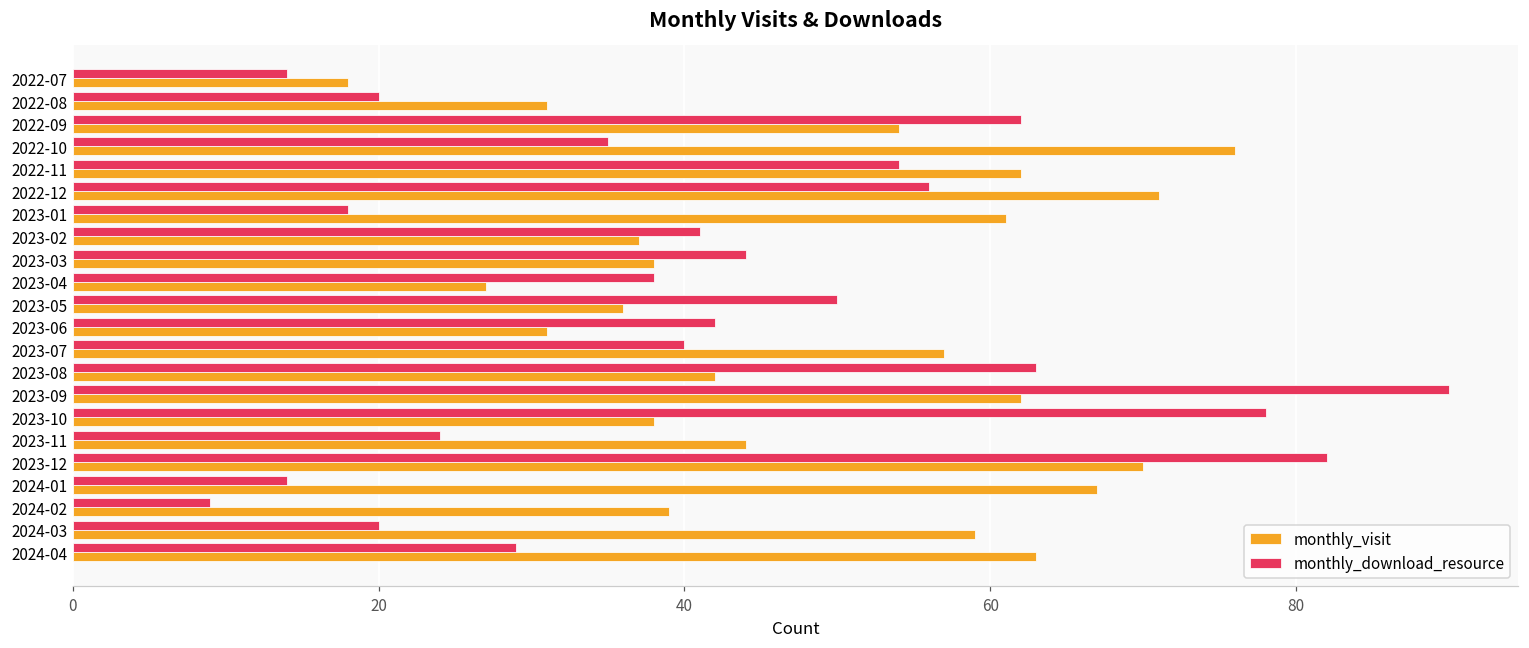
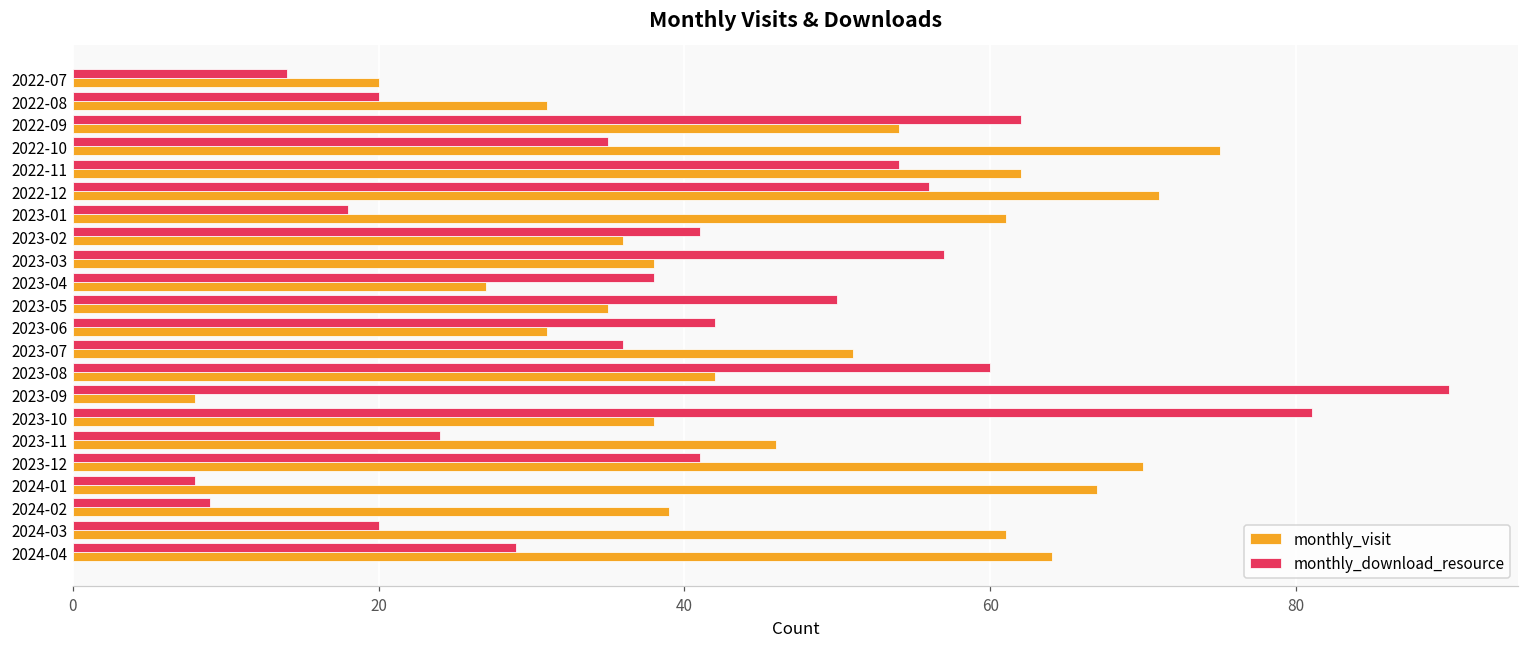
monthly_visit, 2022-07: 18 -> 20
monthly_visit, 2022-10: 76 -> 75
monthly_visit, 2023-02: 37 -> 36
monthly_download_resource, 2023-03: 44 -> 57
monthly_visit, 2023-05: 36 -> 35
monthly_download_resource, 2023-07: 40 -> 36
monthly_visit, 2023-07: 57 -> 51
monthly_download_resource, 2023-08: 63 -> 60
monthly_visit, 2023-09: 62 -> 8
monthly_download_resource, 2023-10: 78 -> 81
monthly_visit, 2023-11: 44 -> 46
monthly_download_resource, 2023-12: 82 -> 41
monthly_download_resource, 2024-01: 14 -> 8
monthly_visit, 2024-03: 59 -> 61
monthly_visit, 2024-04: 63 -> 64
